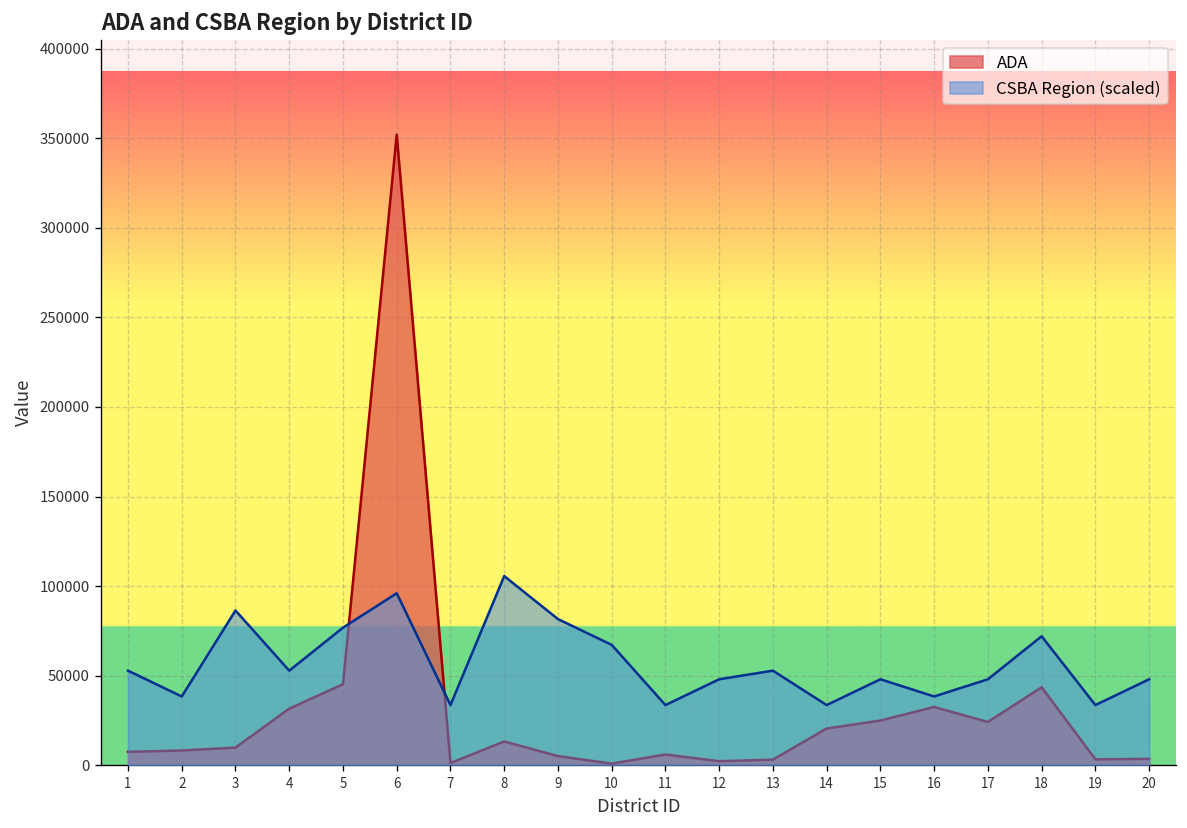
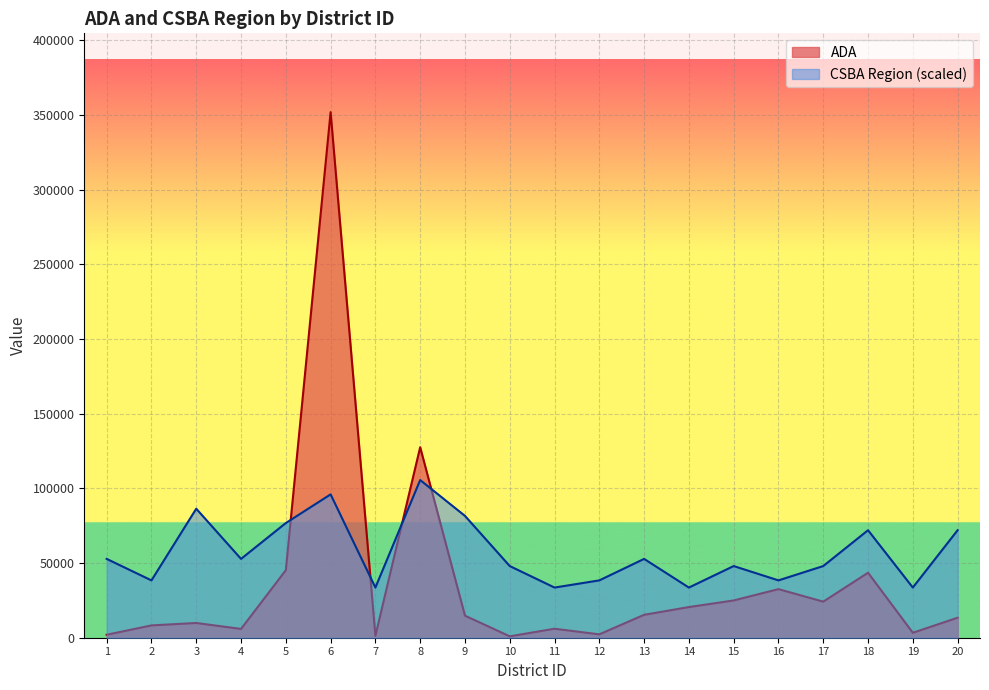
ADA, 1: 7000 -> 2000
ADA, 4: 32000 -> 6000
ADA, 8: 13000 -> 128000
ADA, 9: 5000 -> 15000
CSBA Region (scaled), 10: 67000 -> 48000
CSBA Region (scaled), 12: 48000 -> 38000
ADA, 13: 3000 -> 15000
ADA, 20: 4000 -> 13000
CSBA Region (scaled), 20: 48000 -> 72000
